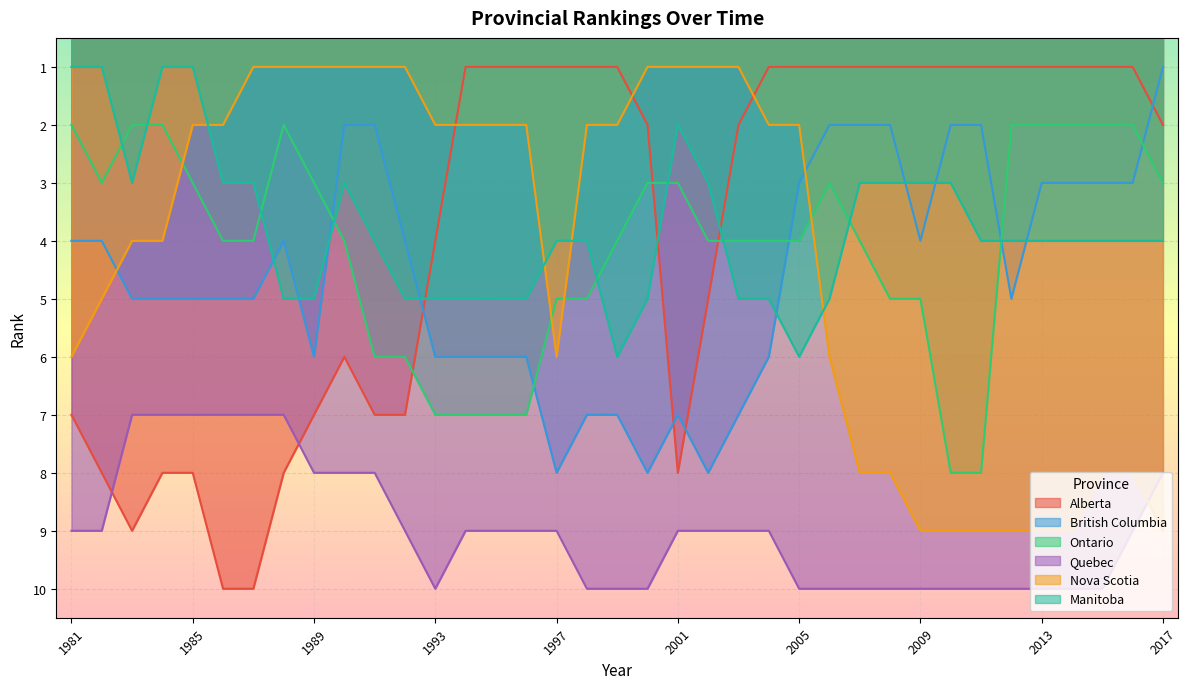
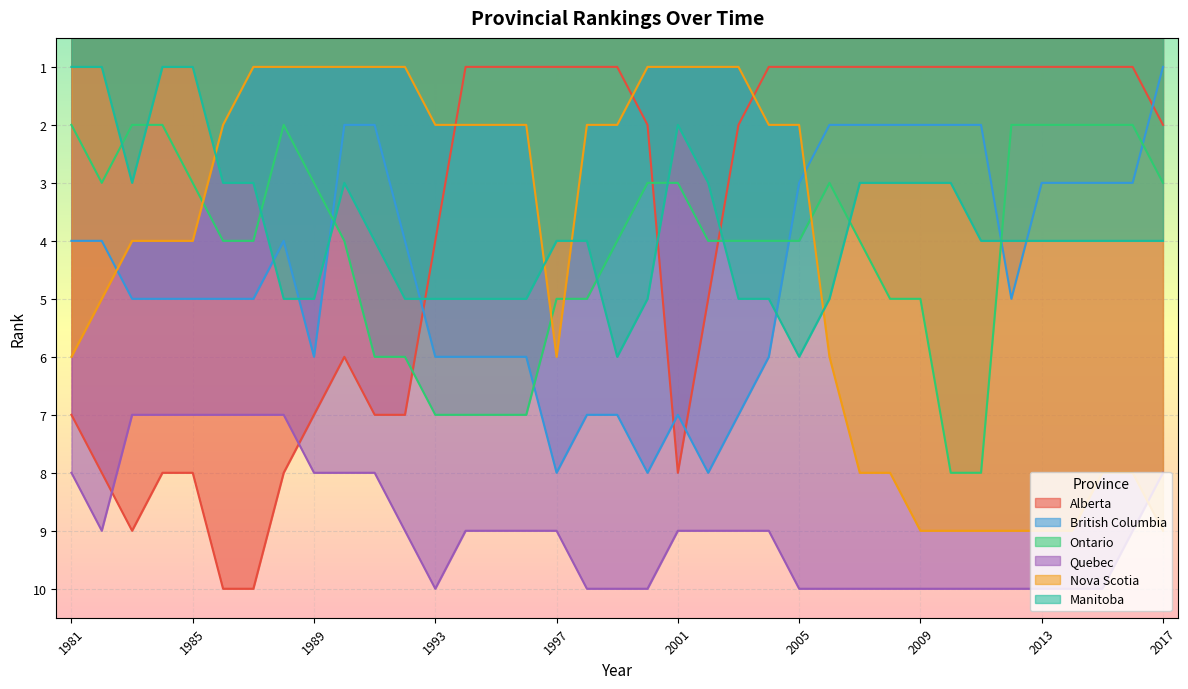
Quebec, 1981: 9 -> 8
Nova Scotia, 1985: 2 -> 4
British Columbia, 2009: 4 -> 2
